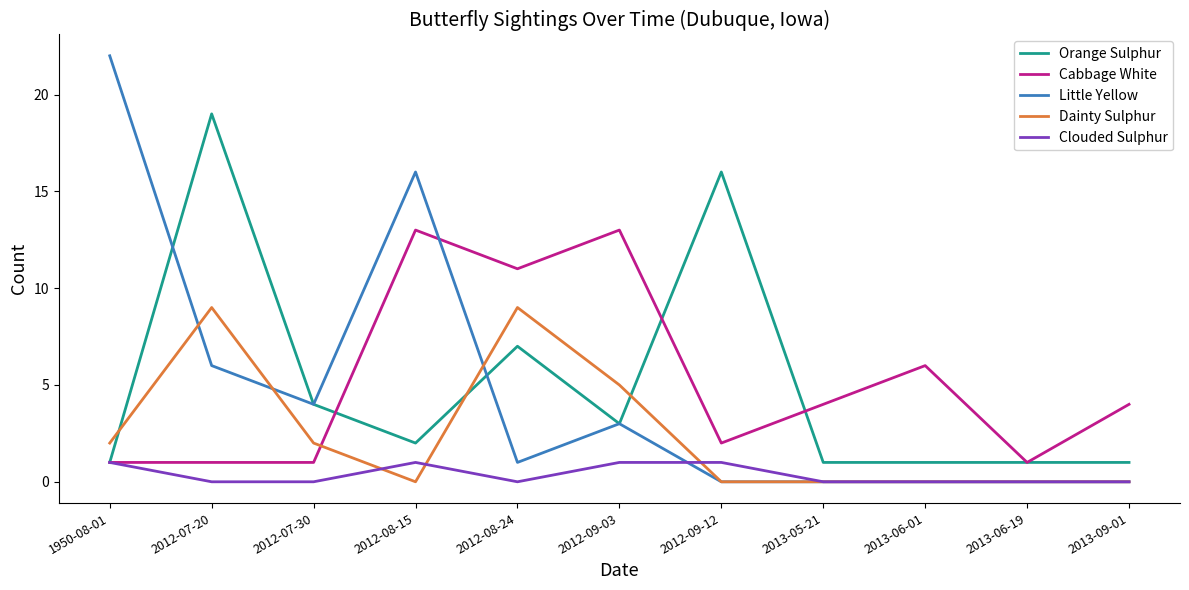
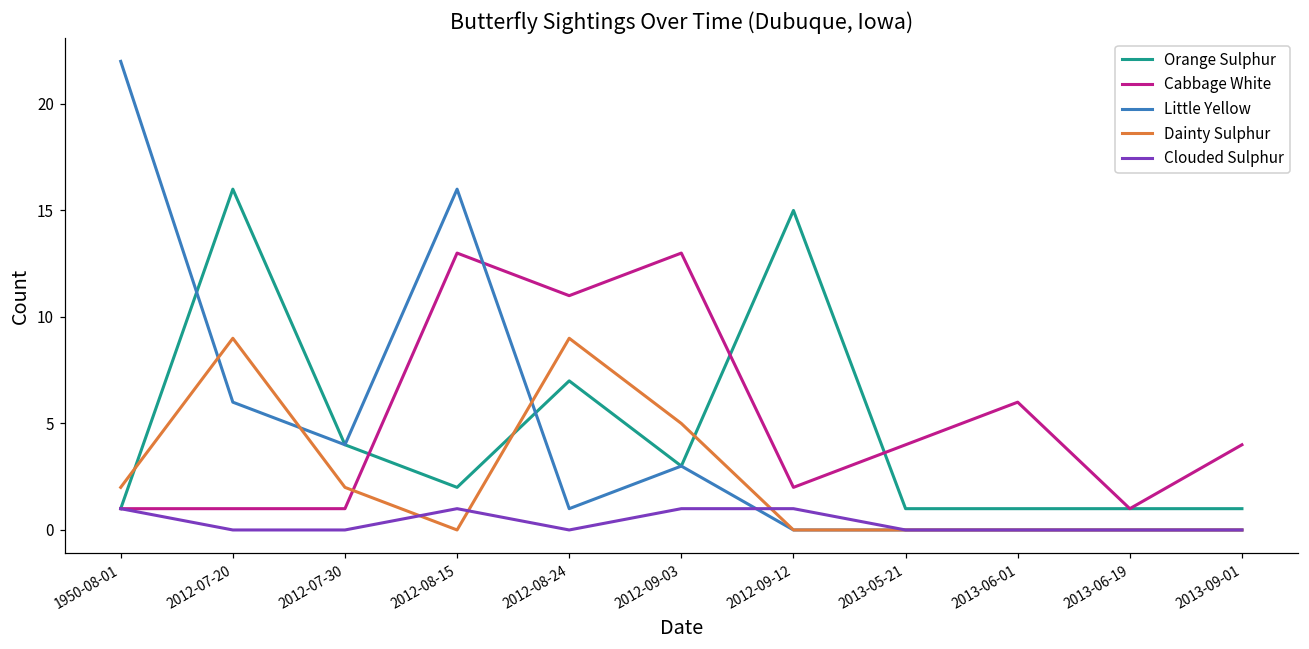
Orange Sulphur, 2012-07-20: 19 -> 16
Orange Sulphur, 2012-09-12: 16 -> 15
